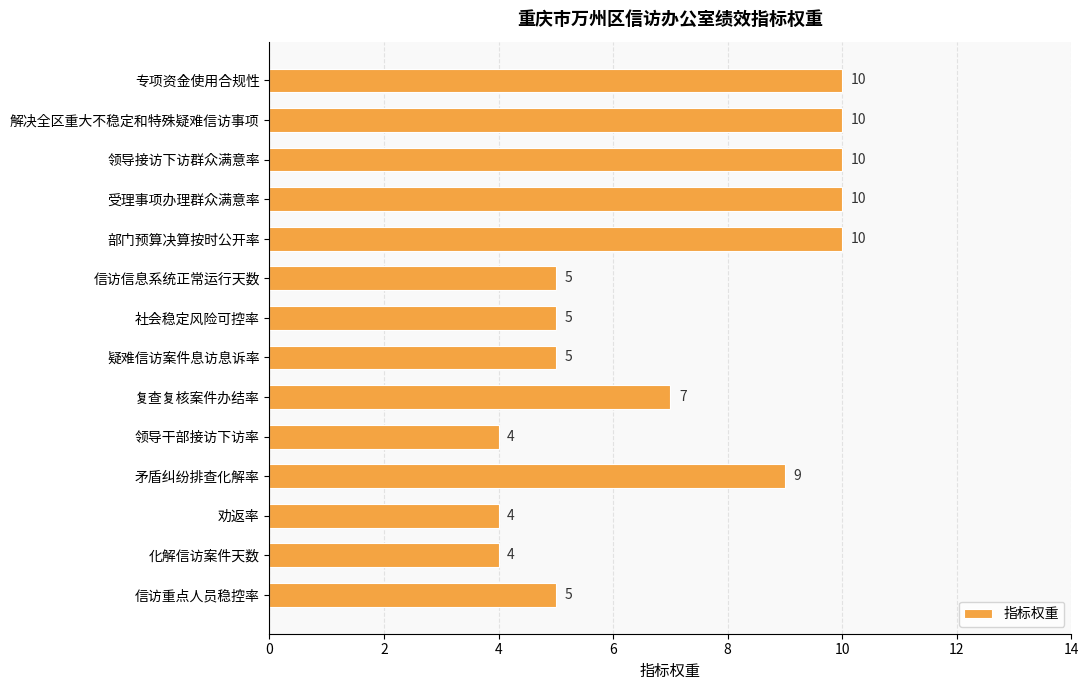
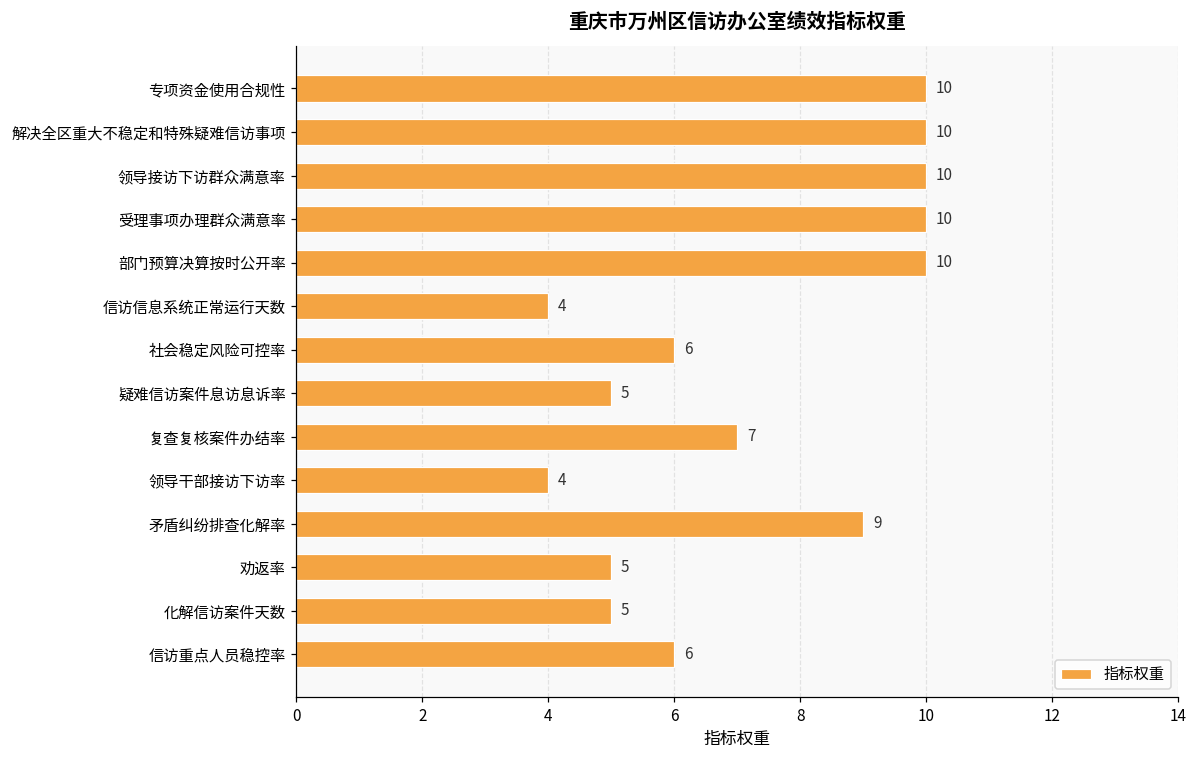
信访信息系统正常运行天数: 5 -> 4
社会稳定风险可控率: 5 -> 6
劝返率: 4 -> 5
化解信访案件天数: 4 -> 5
信访重点人员稳控率: 5 -> 6
